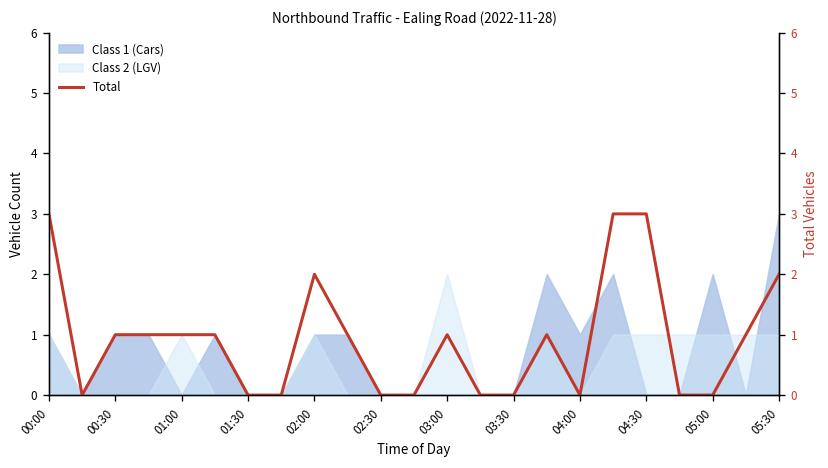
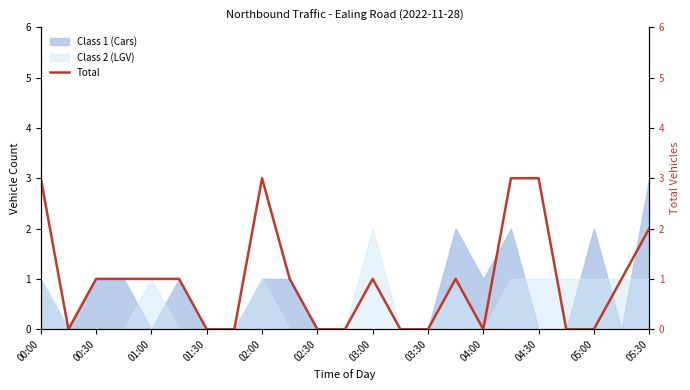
Total, 02:00: 2 -> 3
